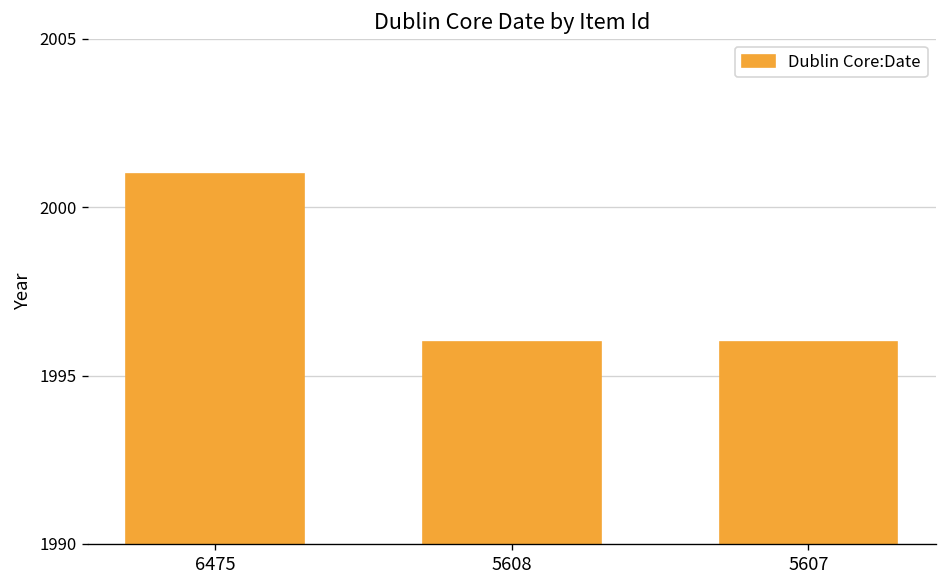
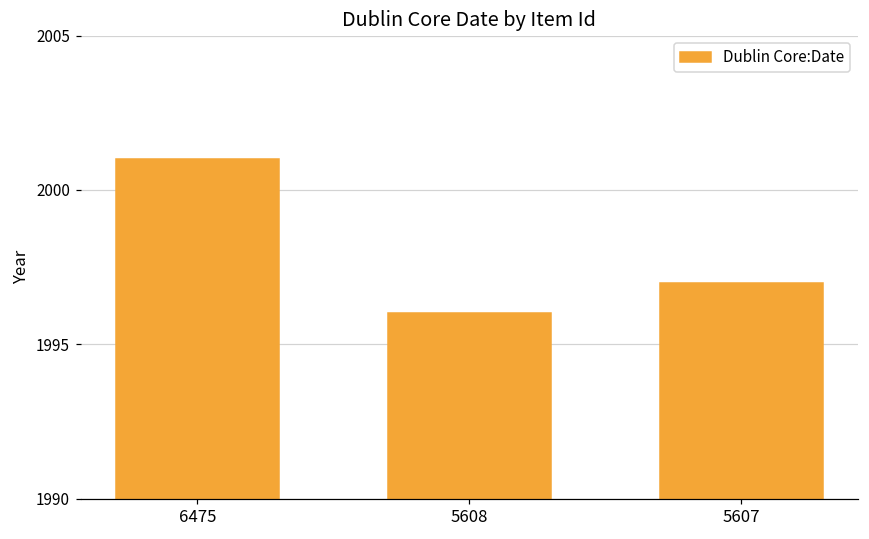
5607: 1996 -> 1997
